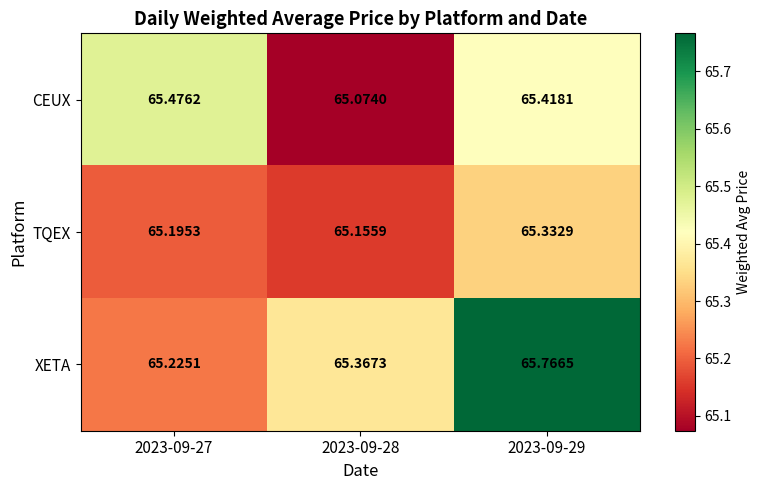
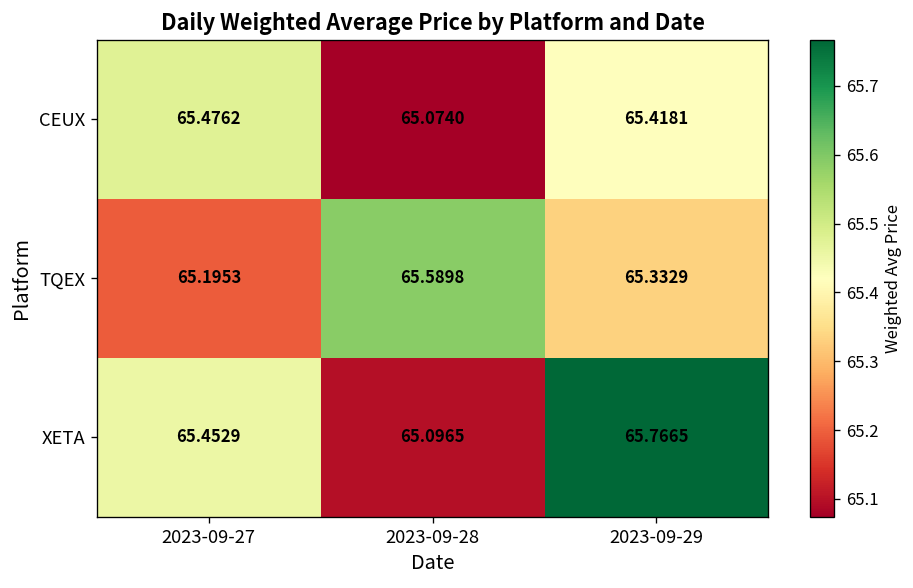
TQEX, 2023-09-28: 65.1559 -> 65.5898
XETA, 2023-09-27: 65.2251 -> 65.4529
XETA, 2023-09-28: 65.3673 -> 65.0965
